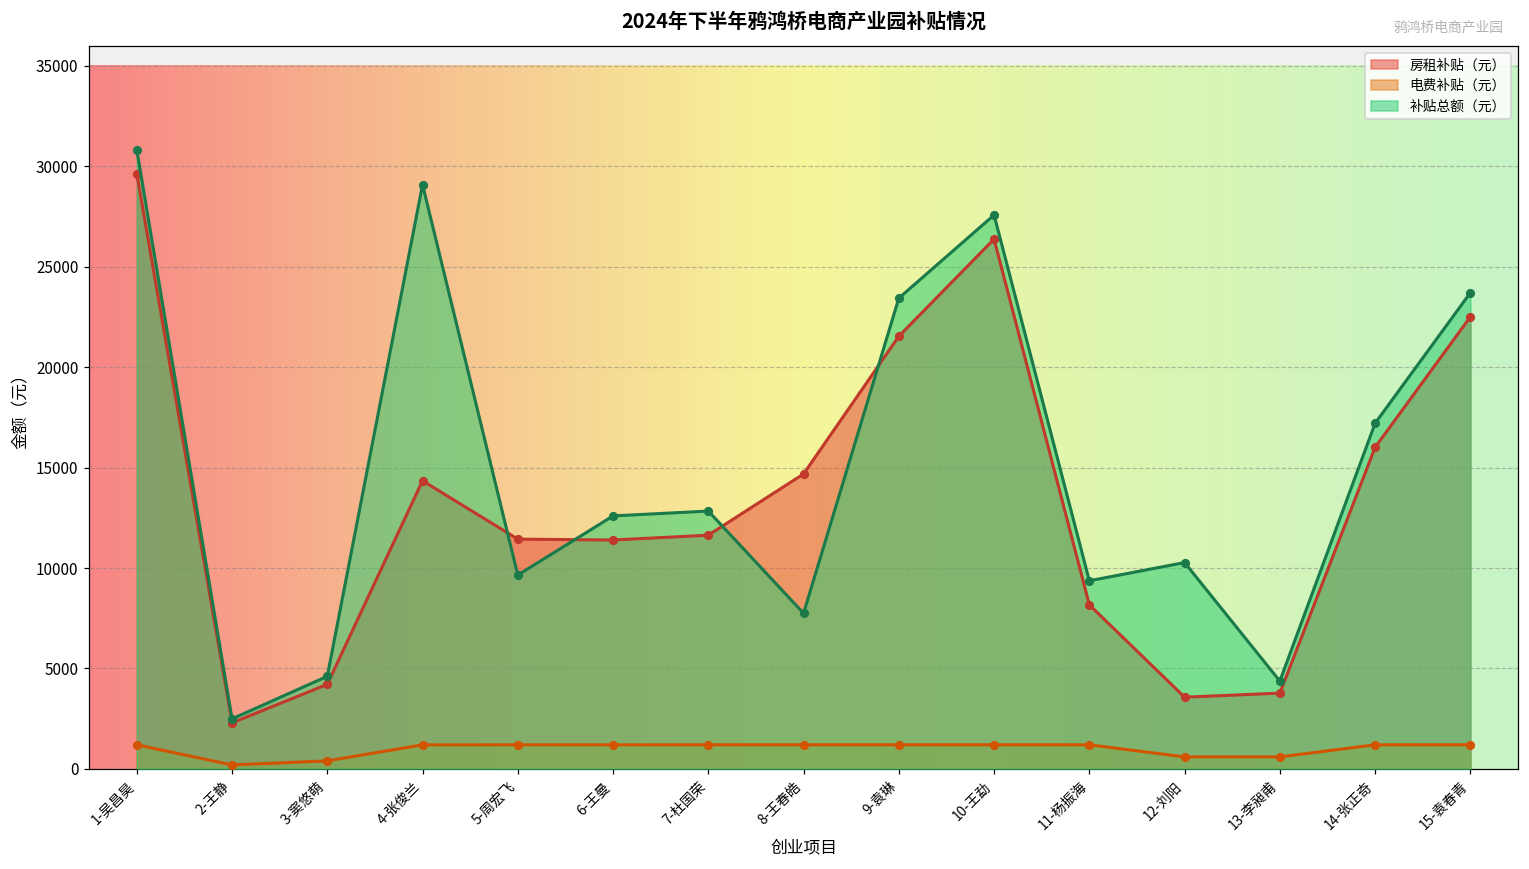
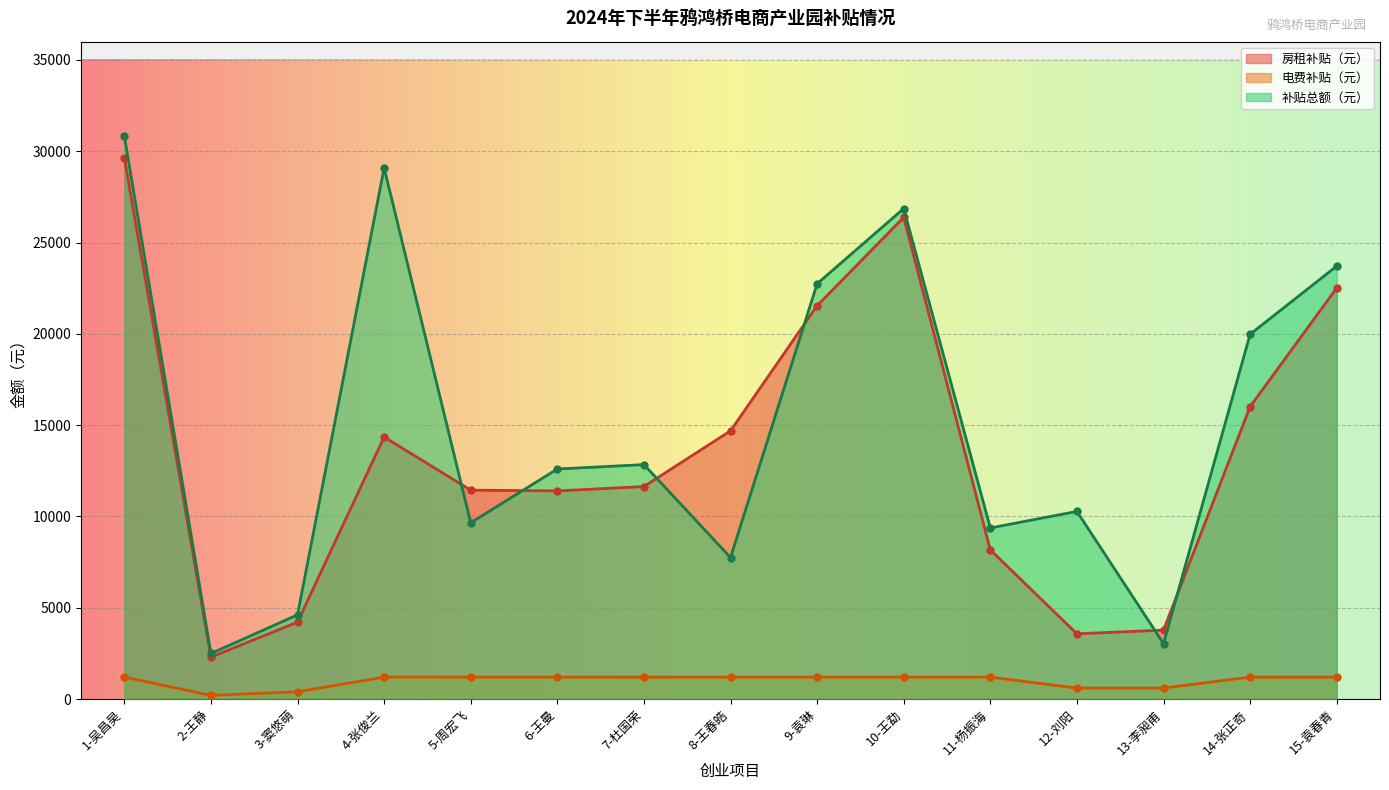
补贴总额（元）, 9-袁琳: 23400 -> 22700
补贴总额（元）, 10-王勐: 27600 -> 26900
补贴总额（元）, 13-李昶甫: 4400 -> 3000
补贴总额（元）, 14-张正奇: 17200 -> 20000
